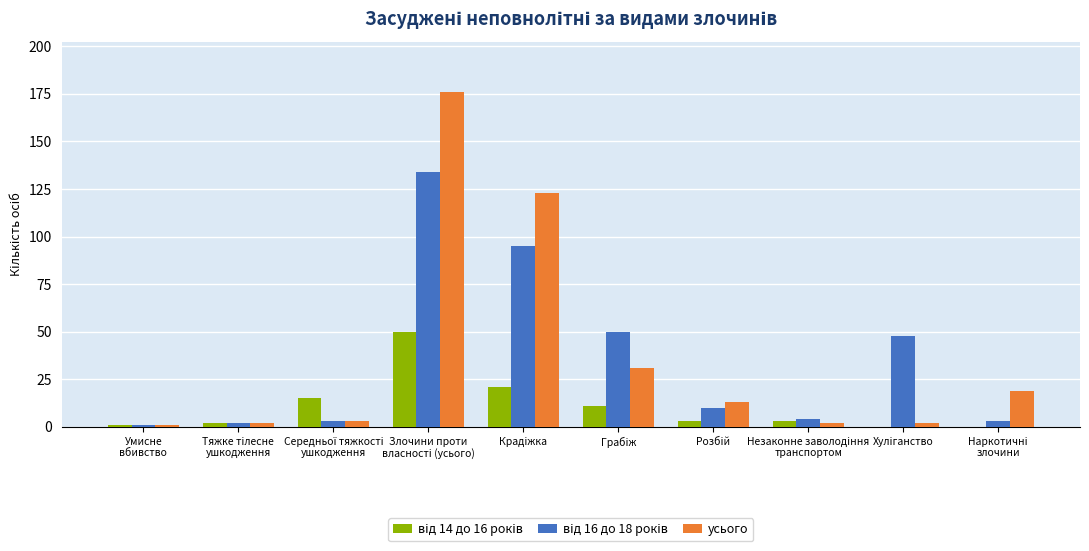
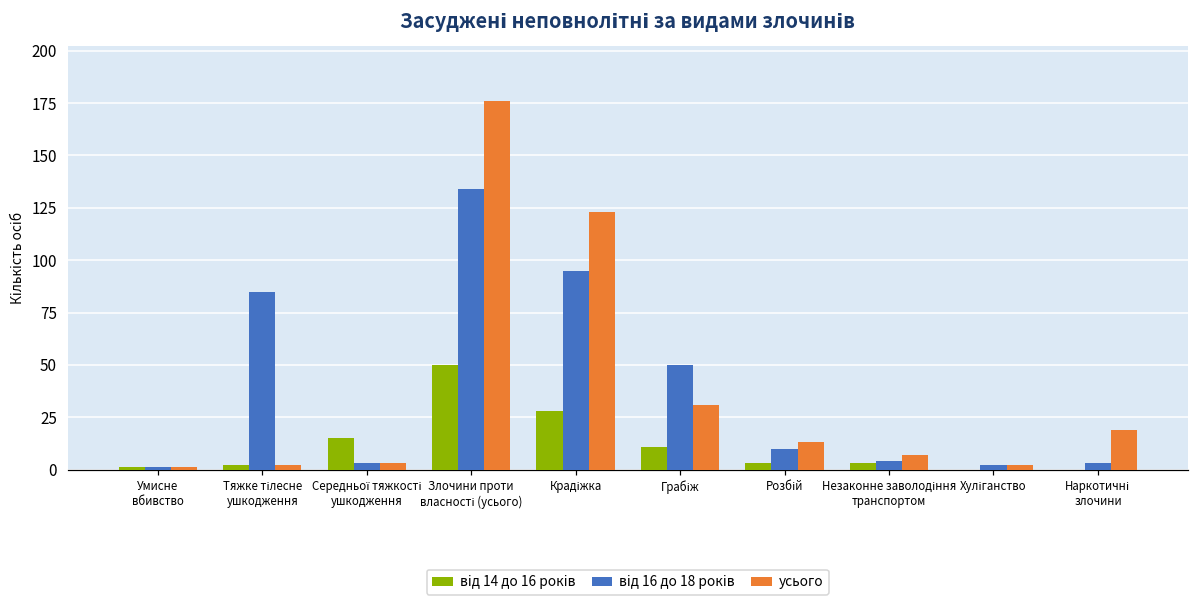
від 16 до 18 років, Тяжке тілесне ушкодження: 2 -> 85
від 14 до 16 років, Крадіжка: 21 -> 28
усього, Незаконне заволодіння транспортом: 2 -> 7
від 16 до 18 років, Хуліганство: 48 -> 2
